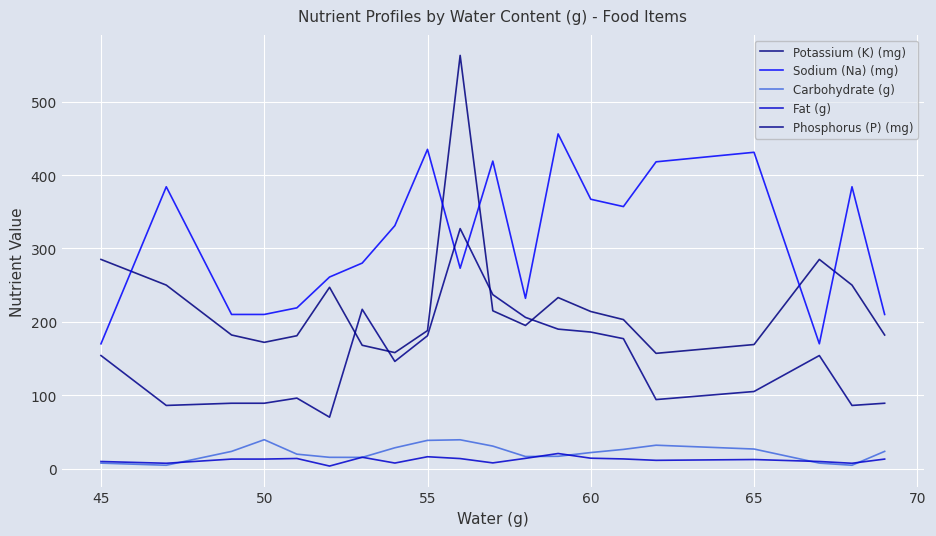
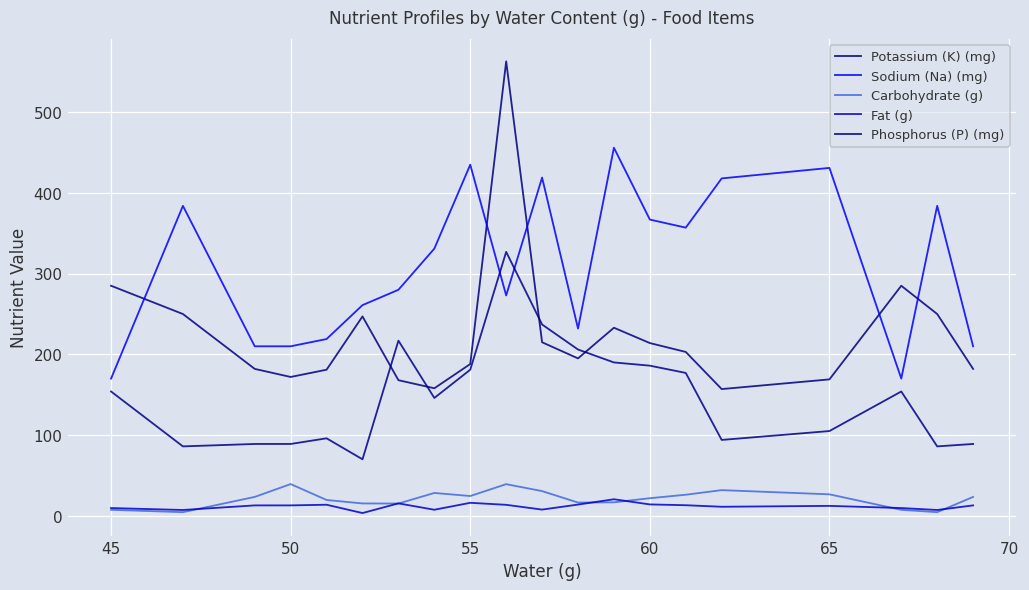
Carbohydrate (g), 55: 40 -> 20
